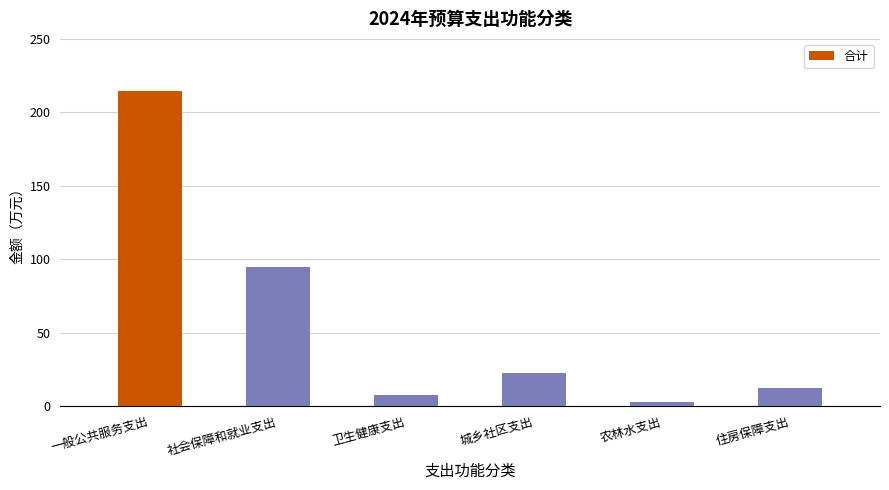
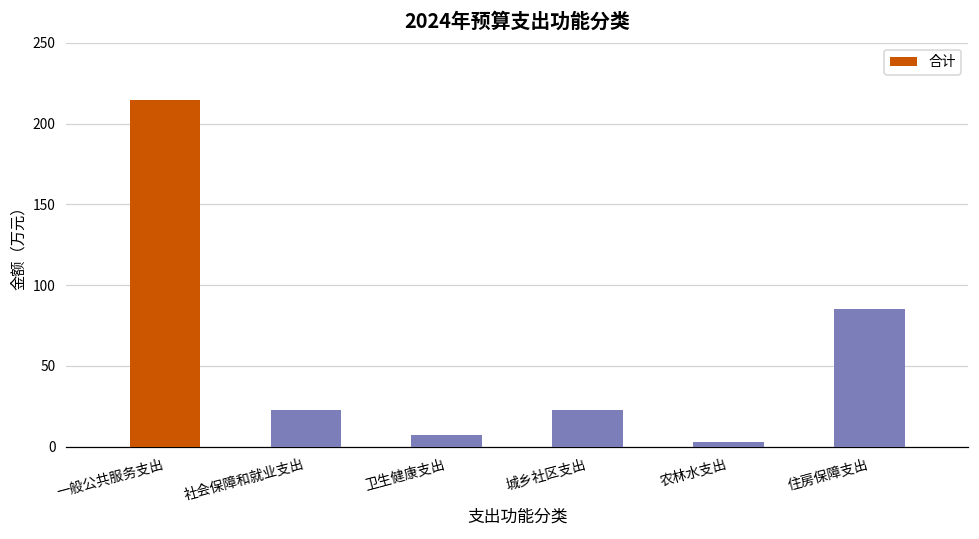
社会保障和就业支出: 95 -> 23
住房保障支出: 12 -> 85
